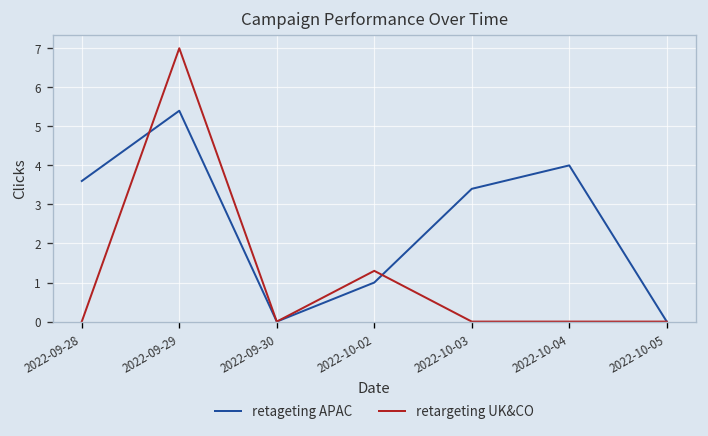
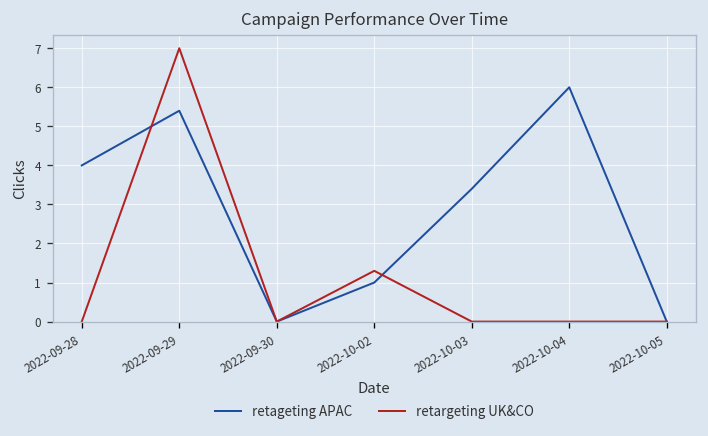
retageting APAC, 2022-09-28: 3.6 -> 4.0
retageting APAC, 2022-10-04: 4 -> 6
